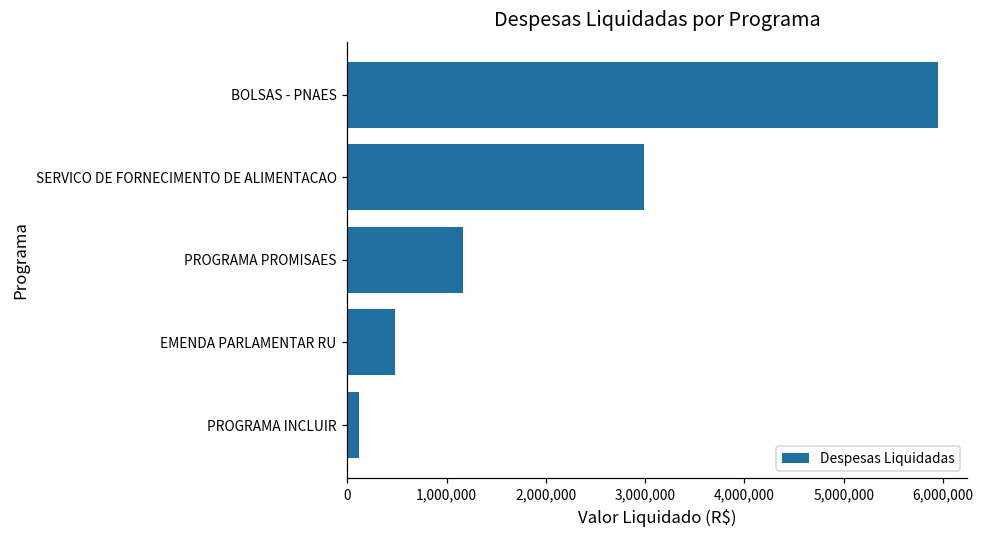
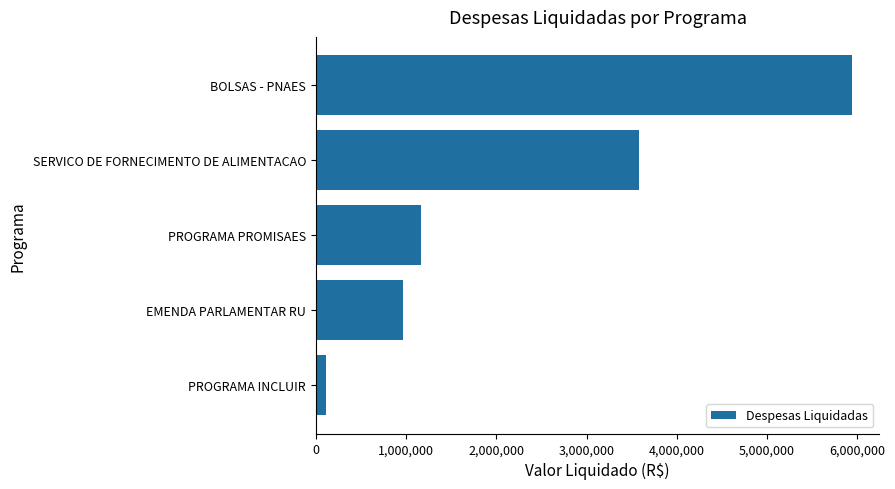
SERVICO DE FORNECIMENTO DE ALIMENTACAO: 3,000,000 -> 3,600,000
EMENDA PARLAMENTAR RU: 500,000 -> 1,000,000
